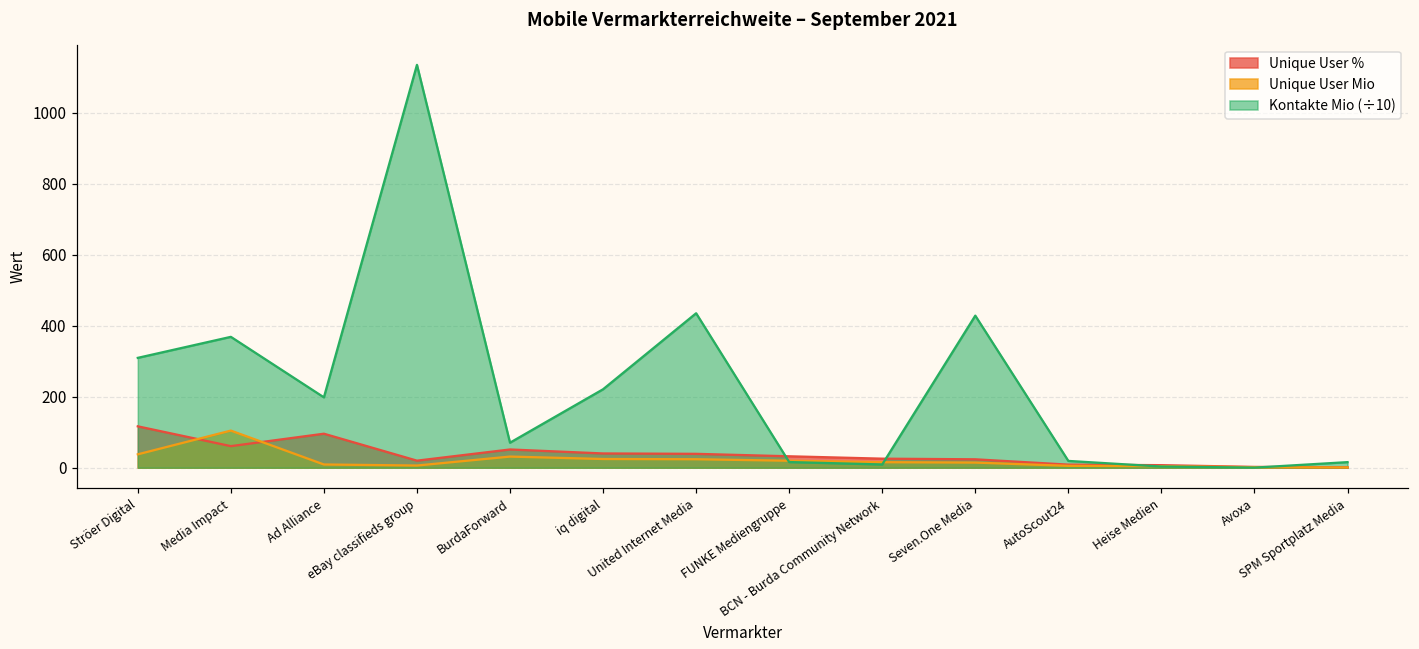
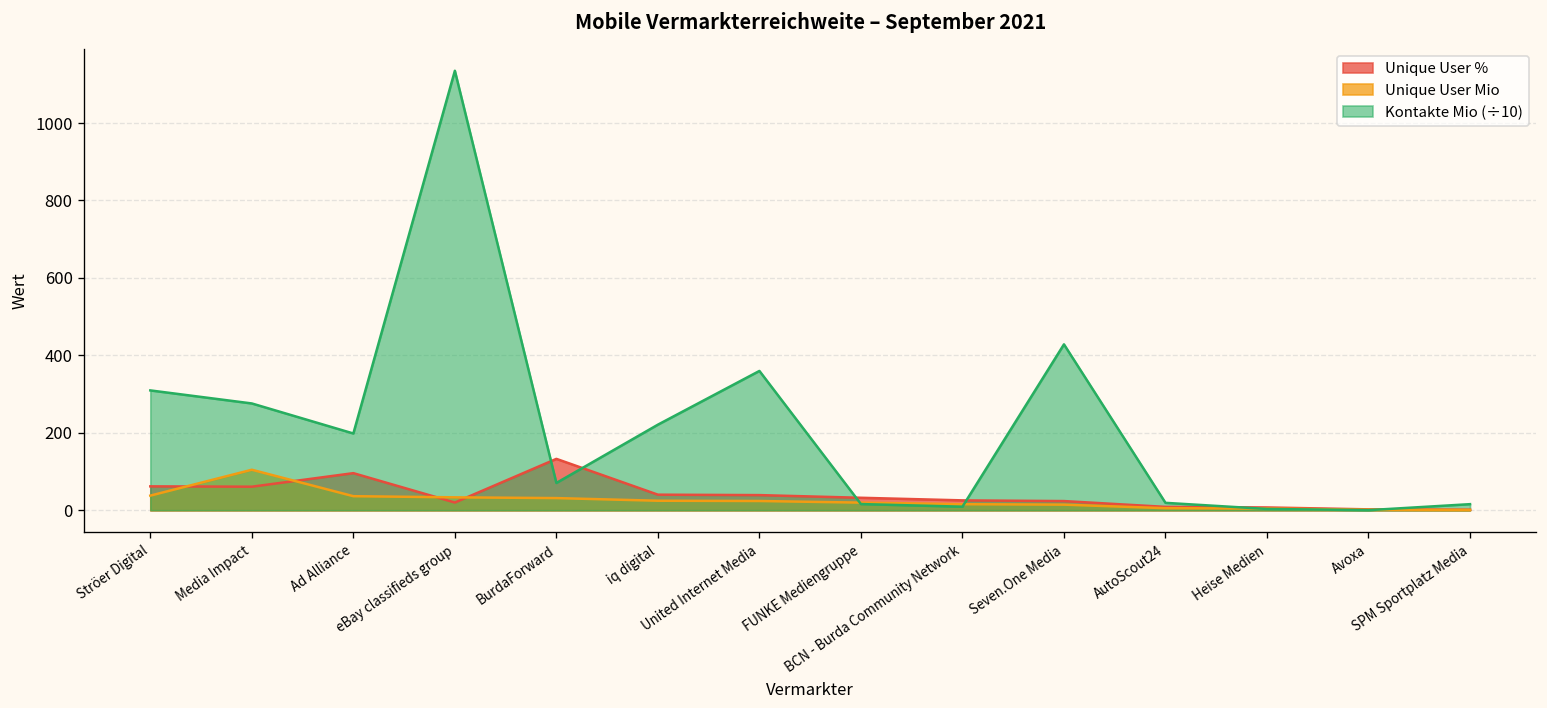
Unique User %, Ströer Digital: 120 -> 60
Kontakte Mio (÷10), Media Impact: 370 -> 280
Unique User Mio, Ad Alliance: 10 -> 40
Unique User Mio, eBay classifieds group: 10 -> 30
Unique User %, BurdaForward: 50 -> 130
Kontakte Mio (÷10), United Internet Media: 440 -> 360
